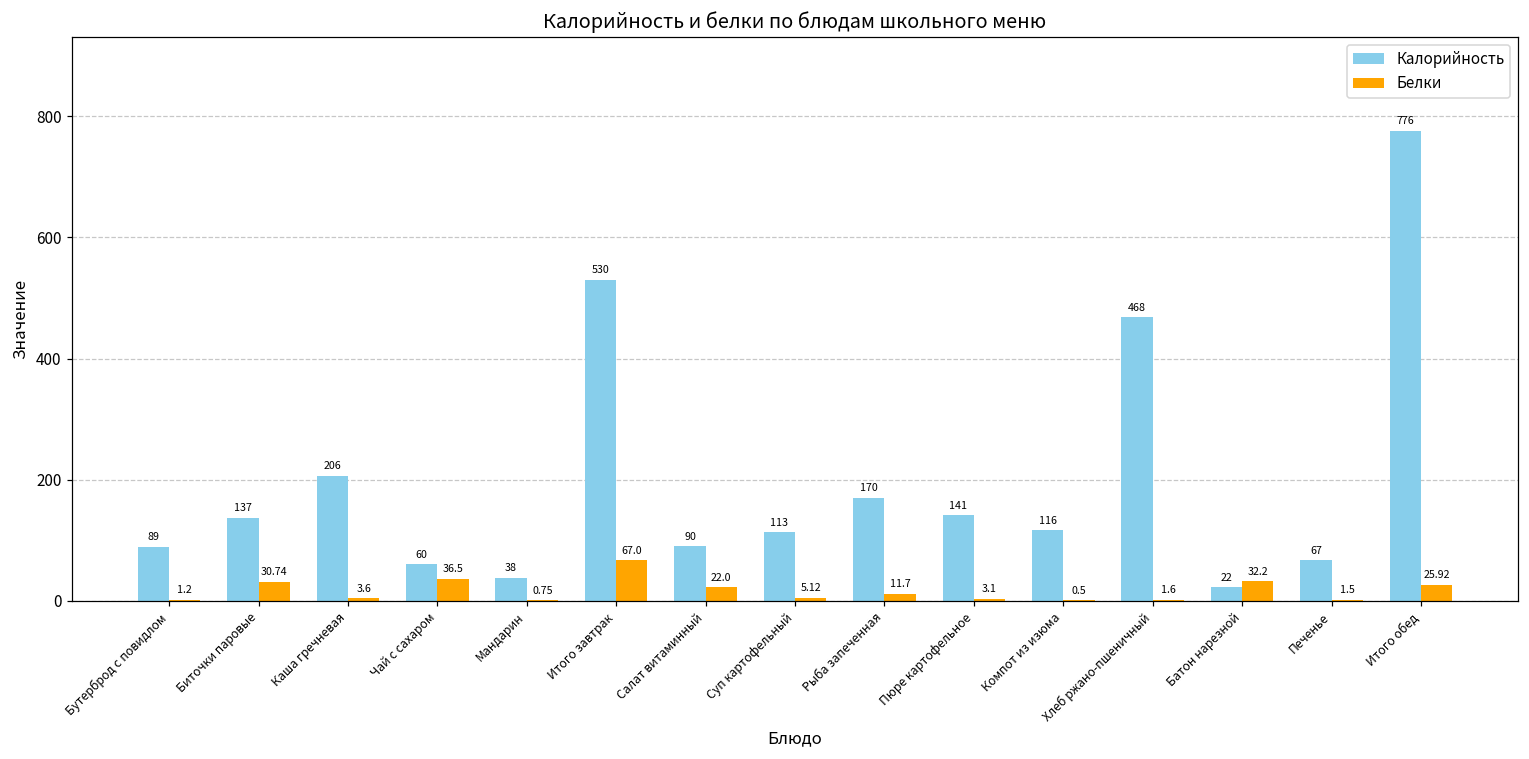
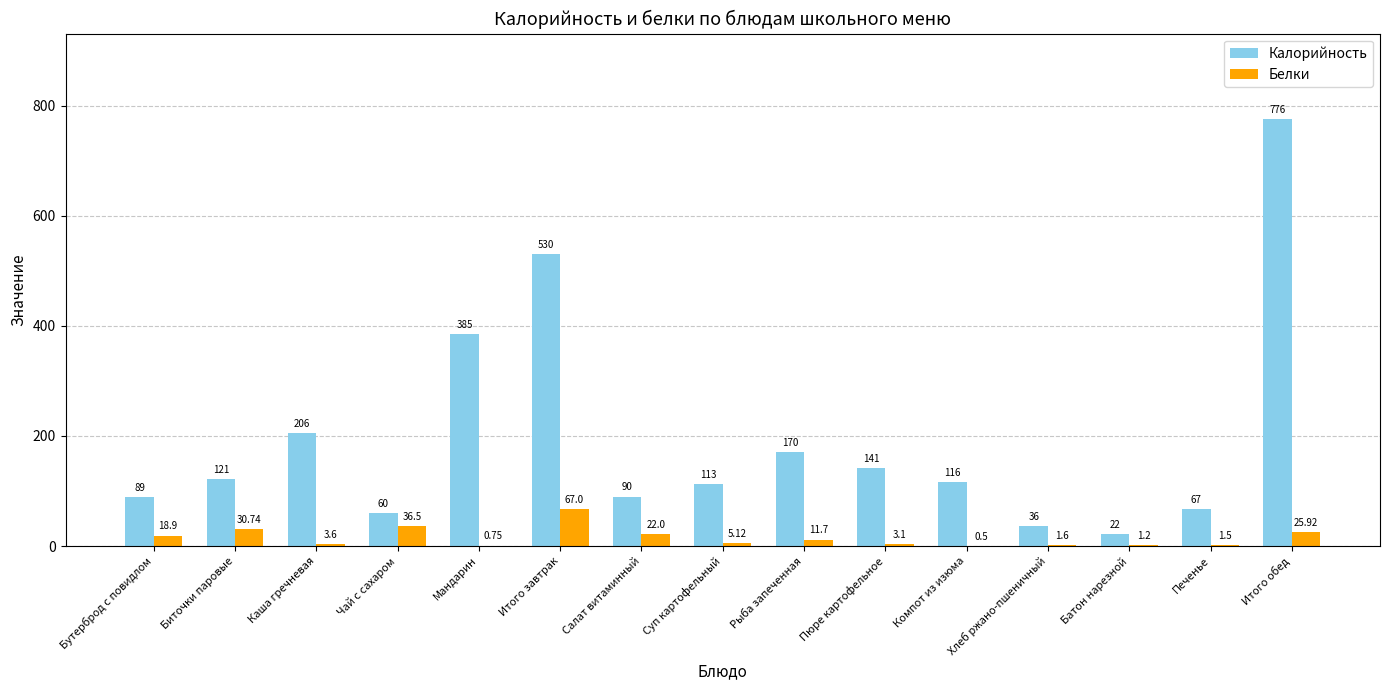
Белки, Бутерброд с повидлом: 1.2 -> 18.9
Калорийность, Биточки паровые: 137 -> 121
Калорийность, Мандарин: 38 -> 385
Калорийность, Хлеб ржано-пшеничный: 468 -> 36
Белки, Батон нарезной: 32.2 -> 1.2
